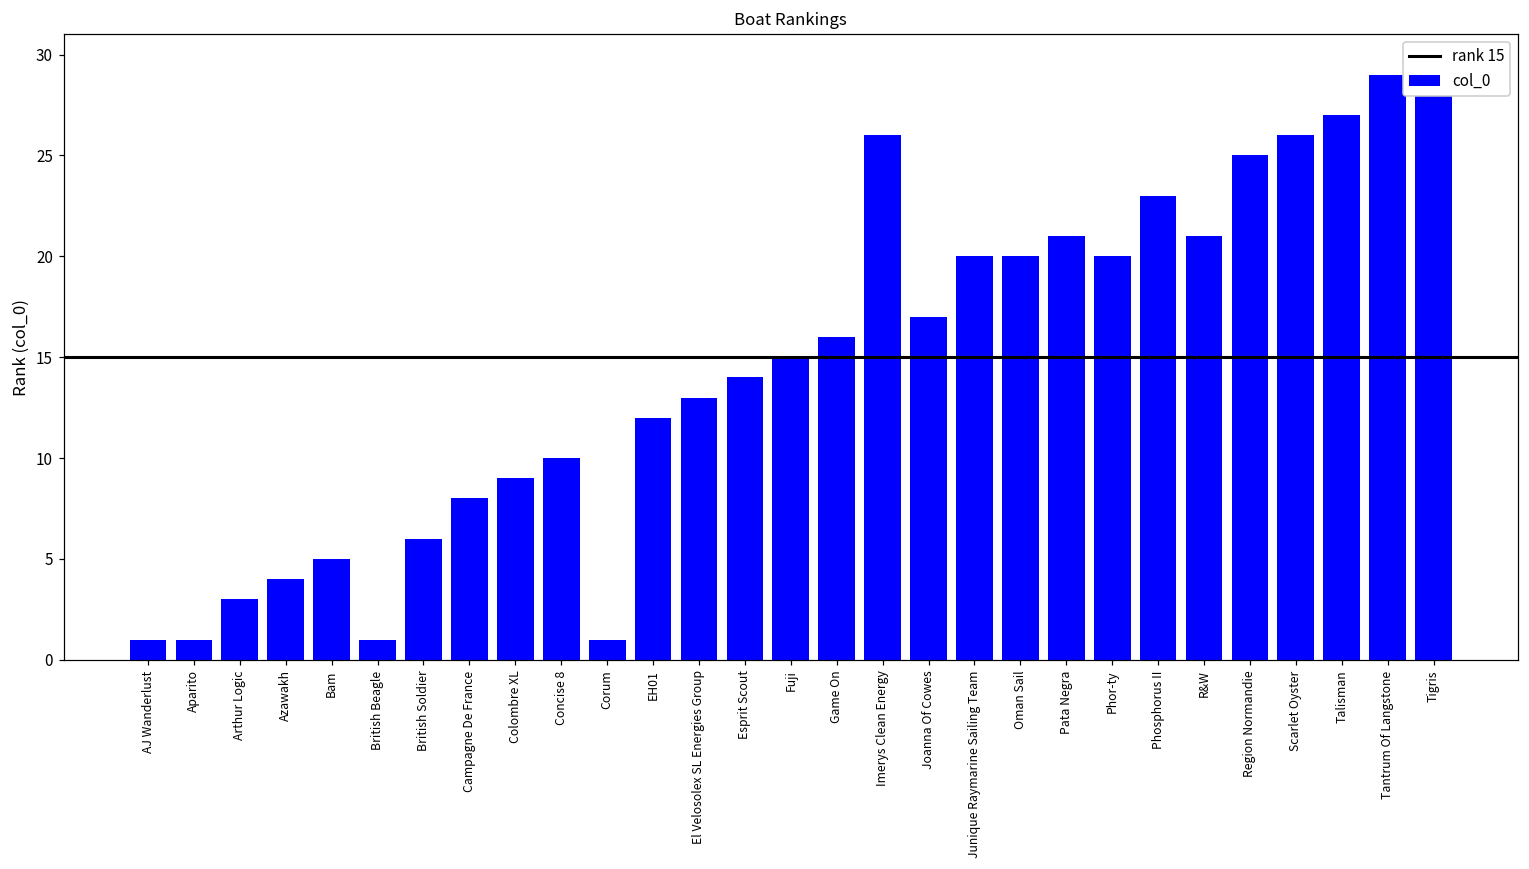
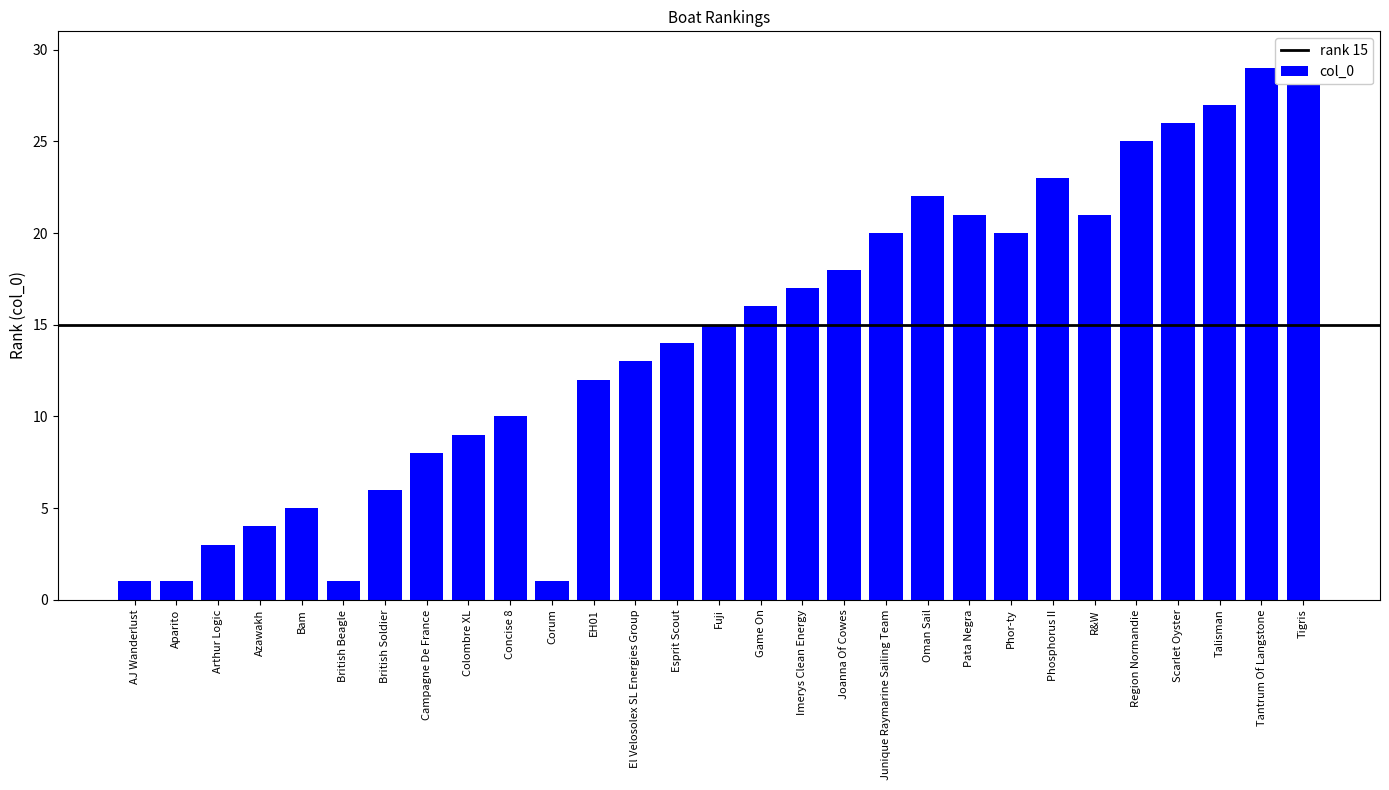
Imerys Clean Energy: 26 -> 17
Joanna Of Cowes: 17 -> 18
Oman Sail: 20 -> 22
